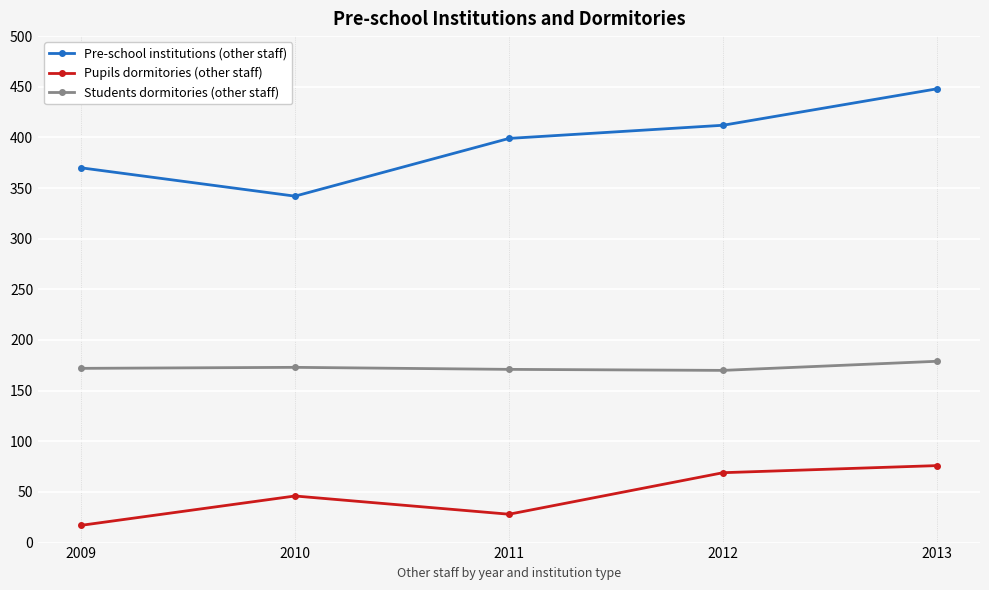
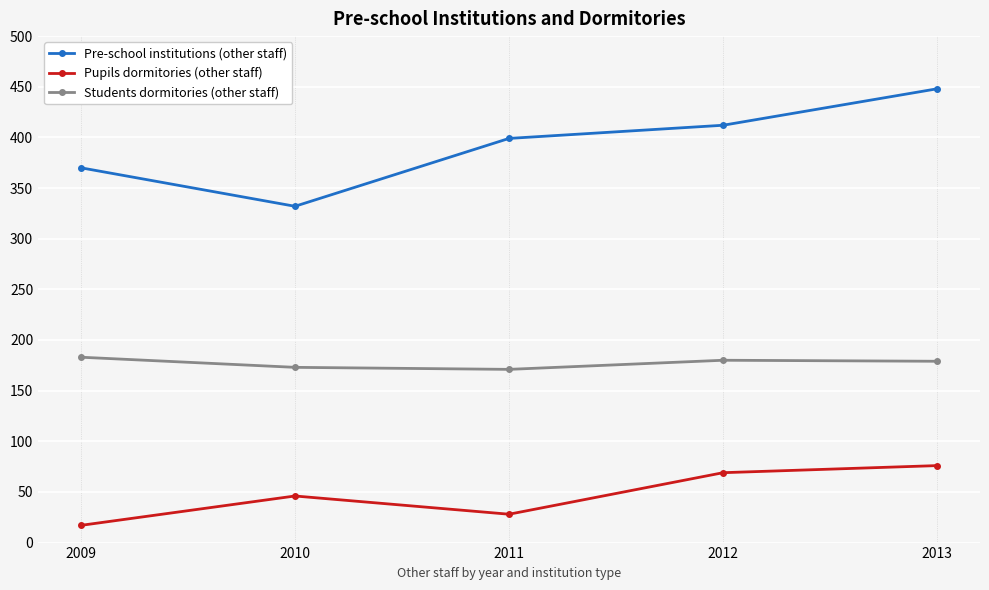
Students dormitories (other staff), 2009: 172 -> 183
Pre-school institutions (other staff), 2010: 342 -> 332
Students dormitories (other staff), 2012: 170 -> 180
